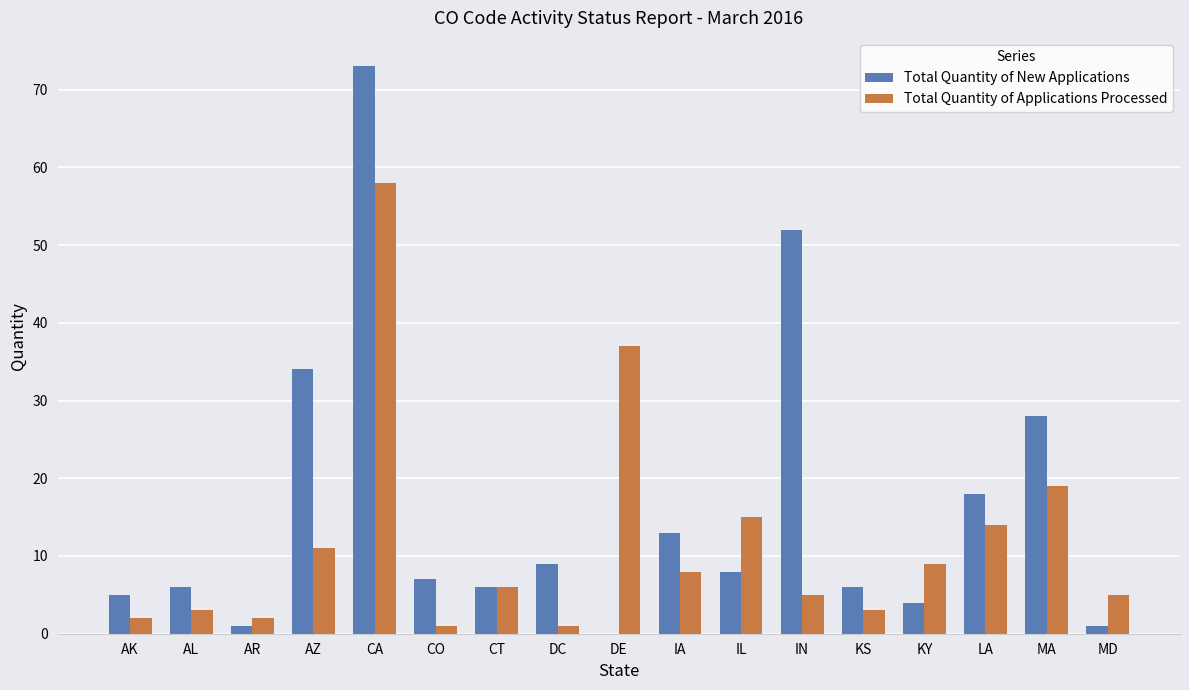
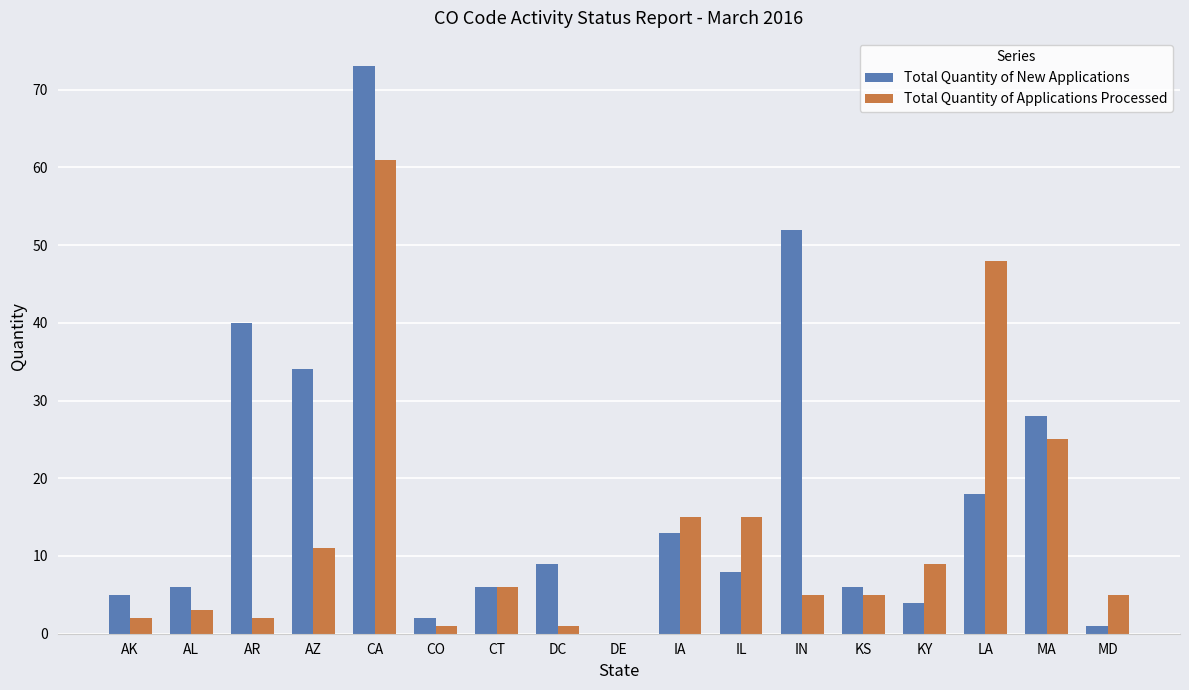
Total Quantity of New Applications, AR: 1 -> 40
Total Quantity of Applications Processed, CA: 58 -> 61
Total Quantity of New Applications, CO: 7 -> 2
Total Quantity of Applications Processed, DE: 37 -> 0
Total Quantity of Applications Processed, IA: 8 -> 15
Total Quantity of Applications Processed, KS: 3 -> 5
Total Quantity of Applications Processed, LA: 14 -> 48
Total Quantity of Applications Processed, MA: 19 -> 25
